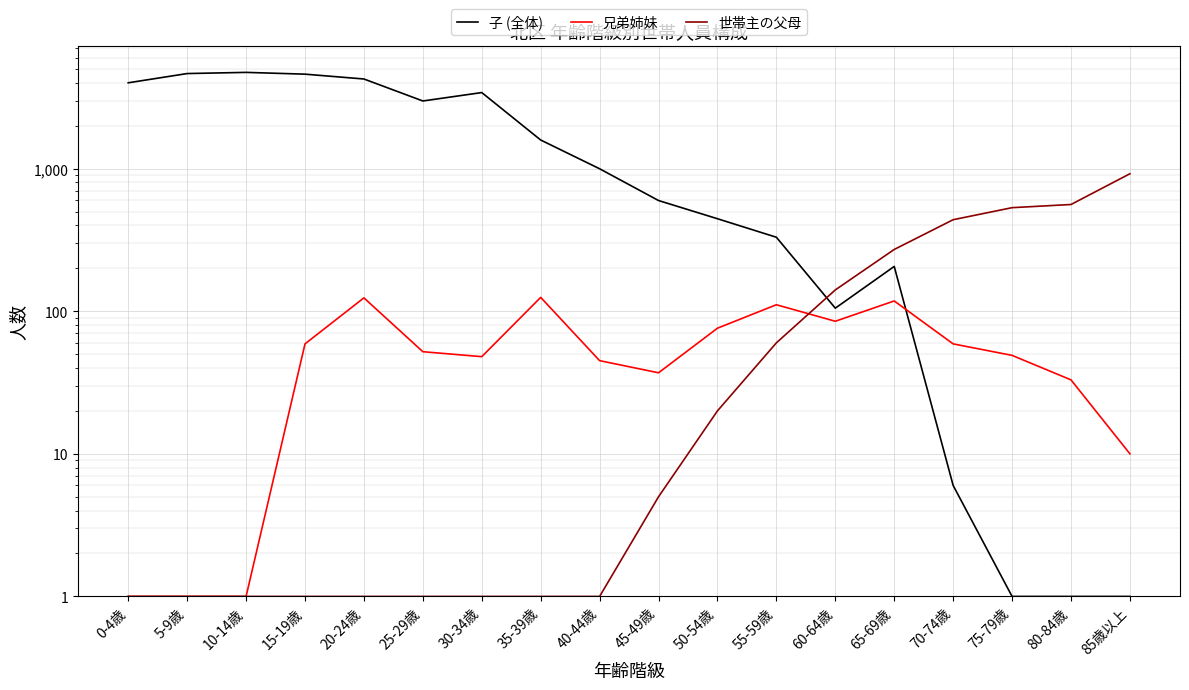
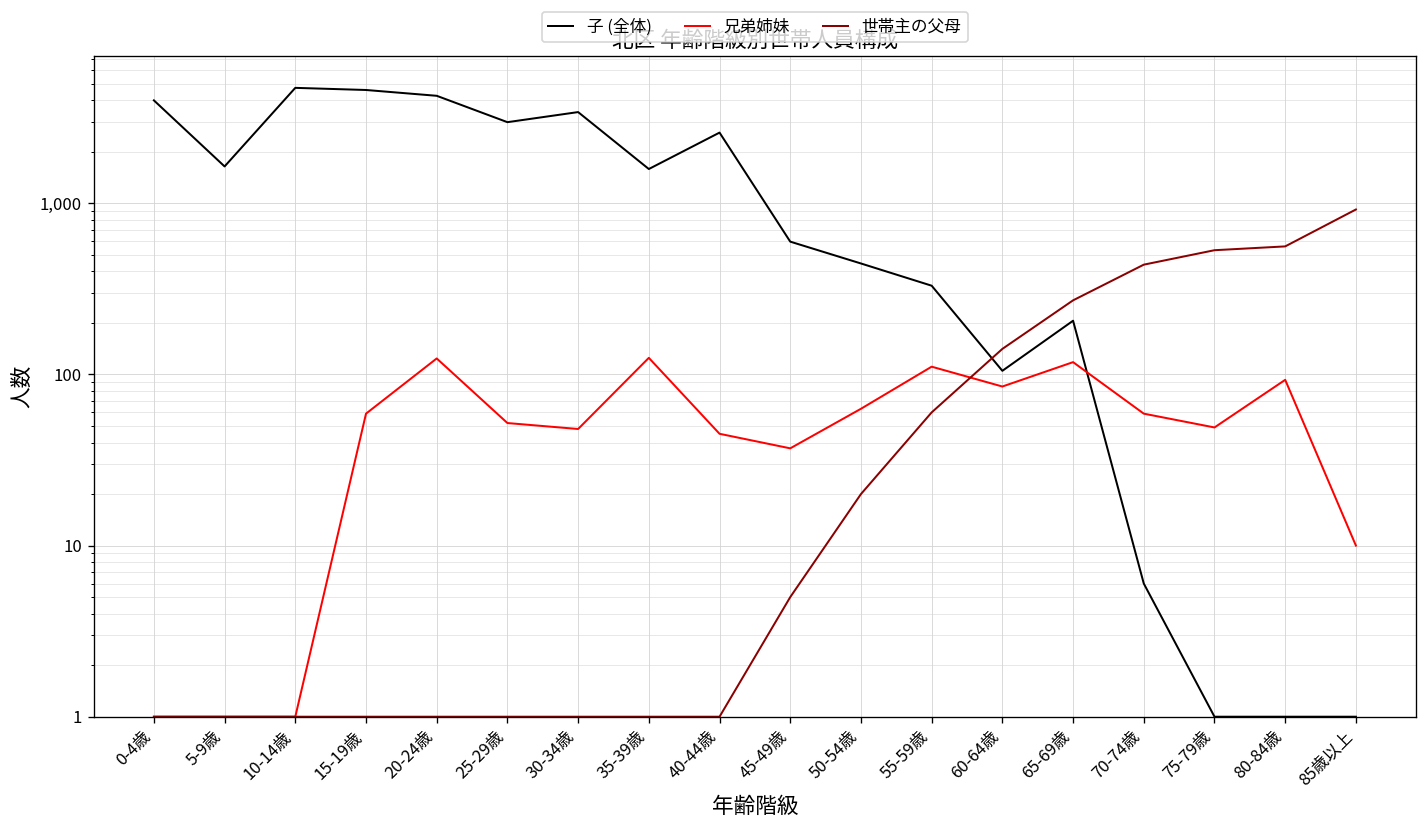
子 (全体), 5-9歳: 4,600 -> 1,600
子 (全体), 40-44歳: 1,000 -> 2,600
兄弟姉妹, 50-54歳: 80 -> 60
兄弟姉妹, 80-84歳: 33 -> 90
